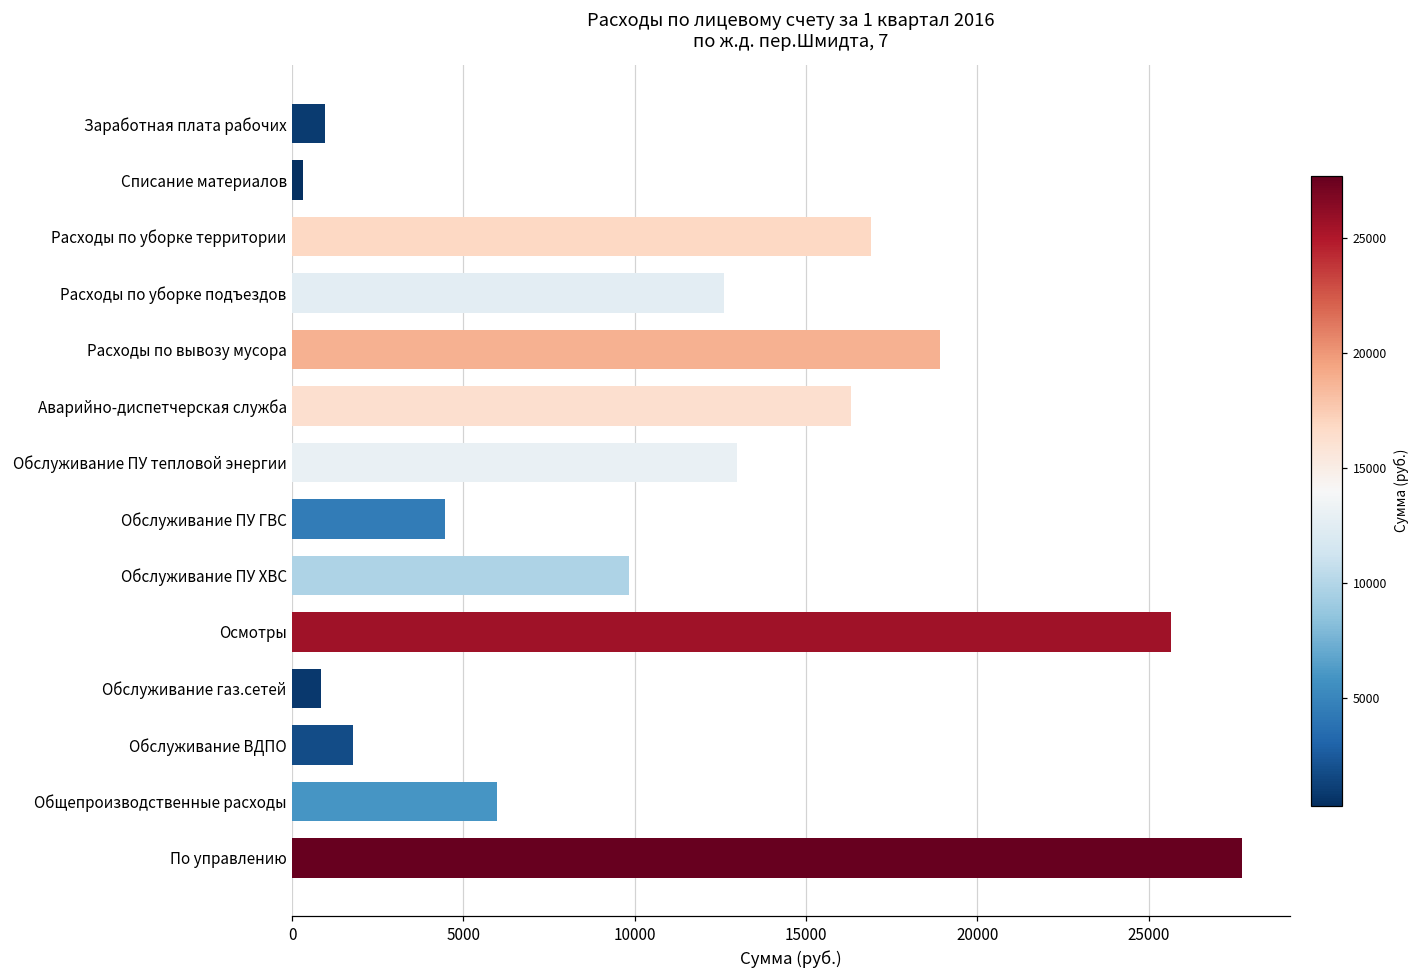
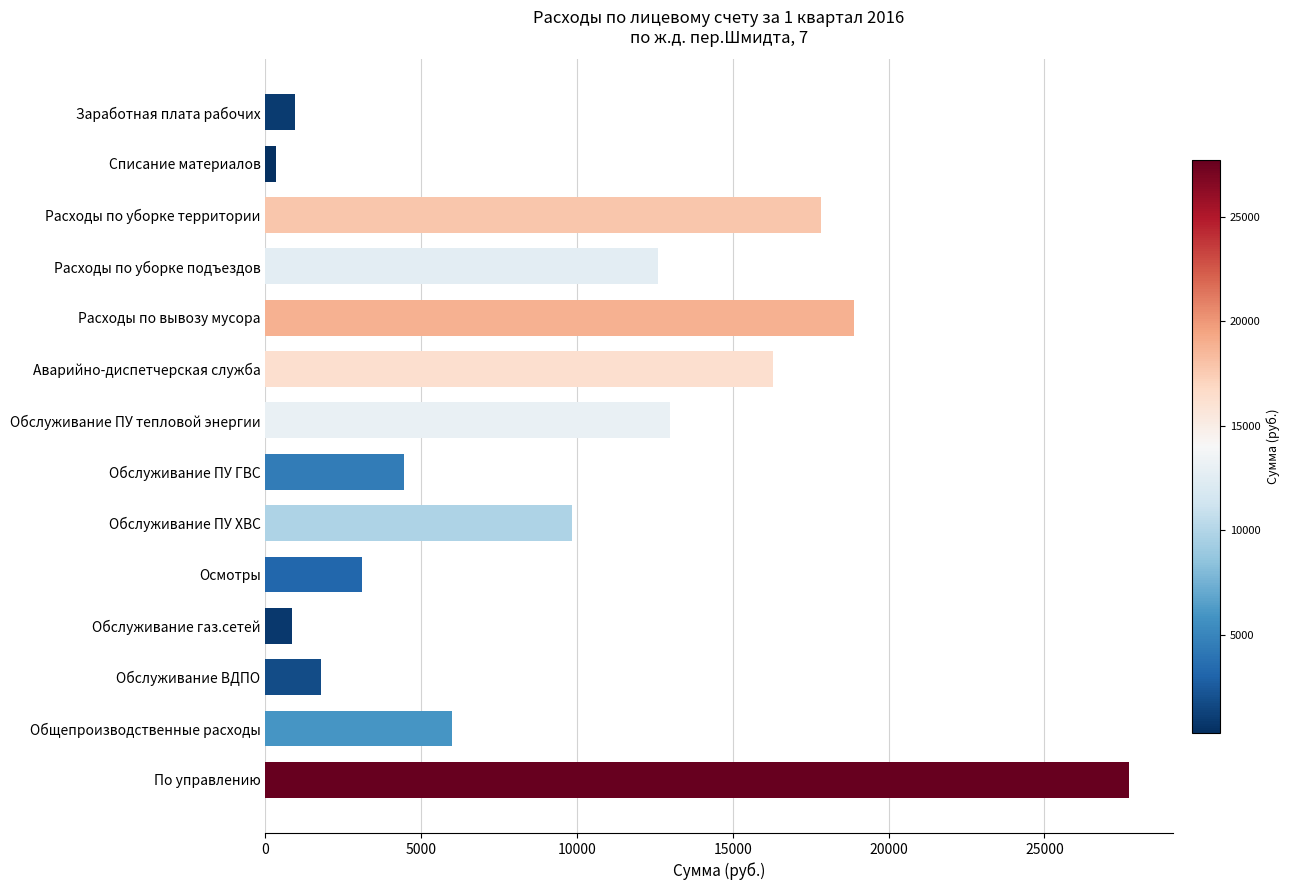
Расходы по уборке территории: 16900 -> 17800
Осмотры: 25600 -> 3100
